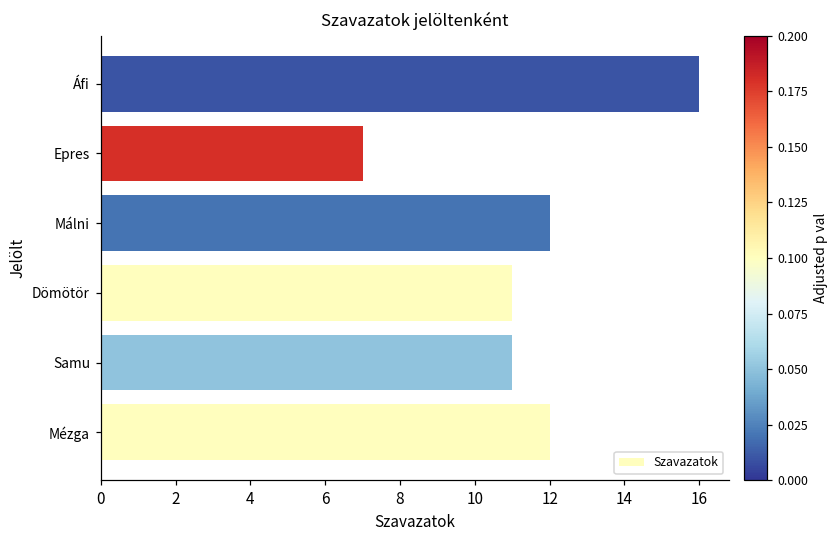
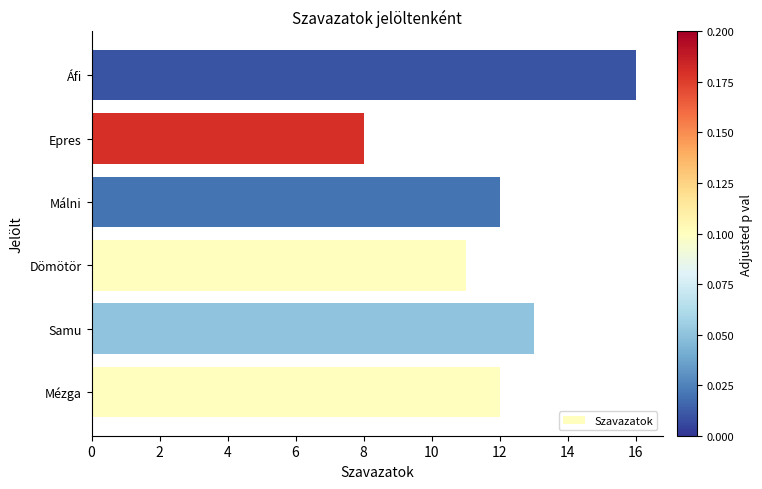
Epres: 7 -> 8
Samu: 11 -> 13
